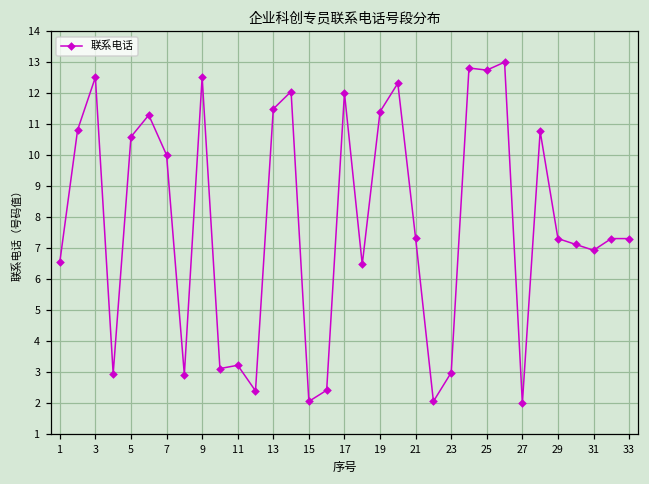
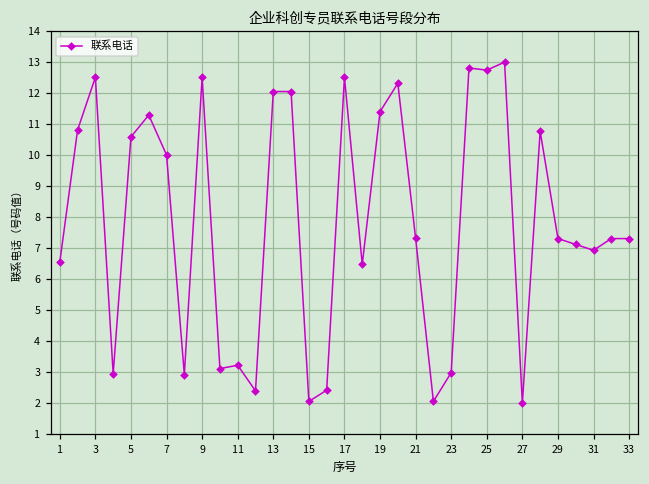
13: 11.5 -> 12.1
17: 12.0 -> 12.5
